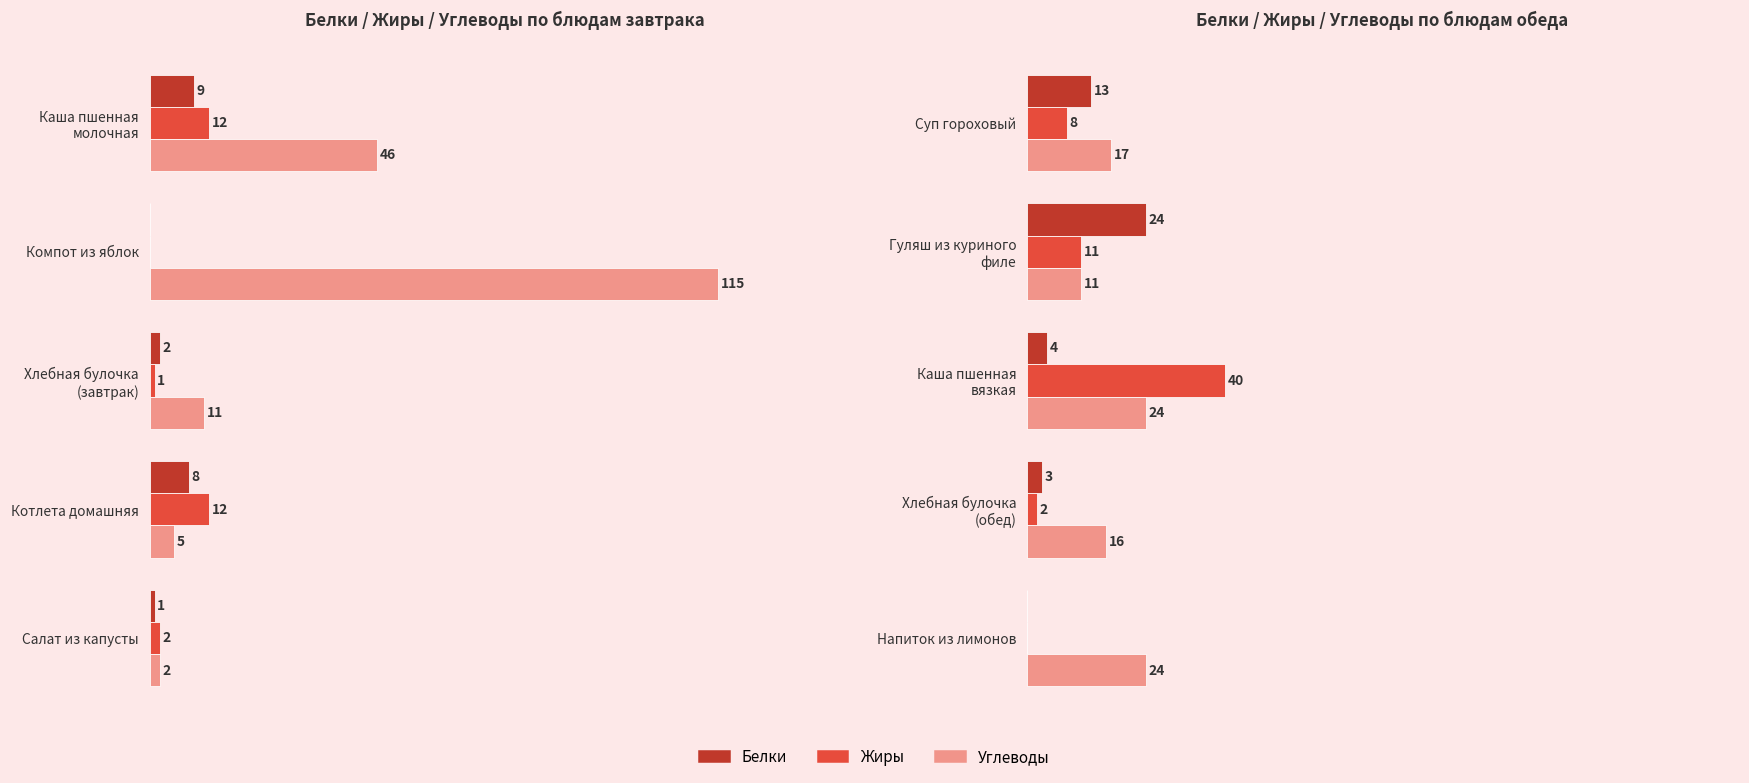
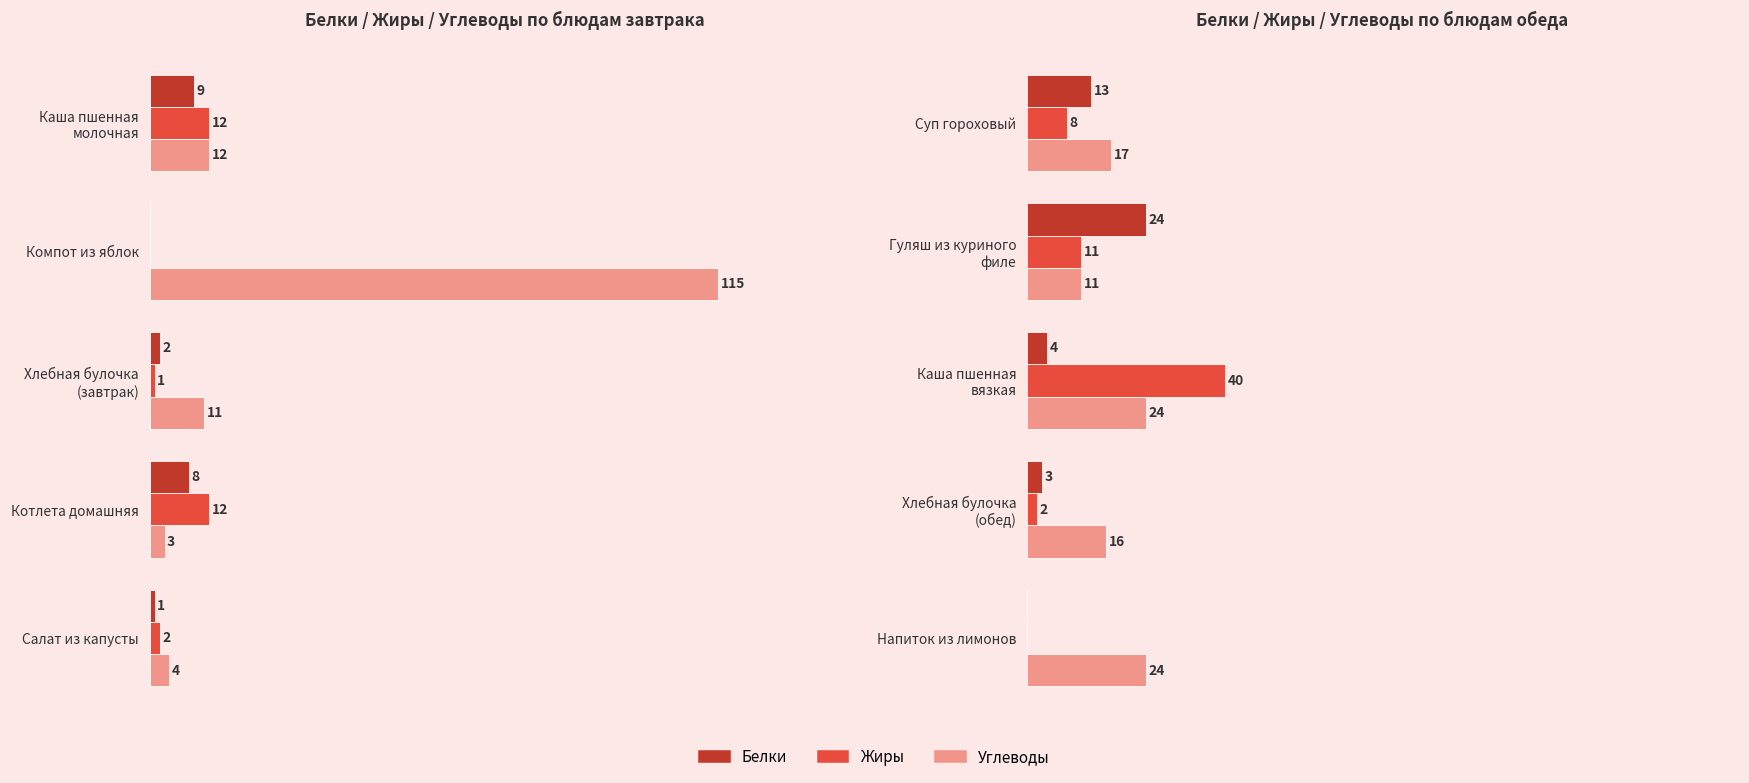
Белки / Жиры / Углеводы по блюдам завтрака, Углеводы, Каша пшенная молочная: 46 -> 12
Белки / Жиры / Углеводы по блюдам завтрака, Углеводы, Котлета домашняя: 5 -> 3
Белки / Жиры / Углеводы по блюдам завтрака, Углеводы, Салат из капусты: 2 -> 4
